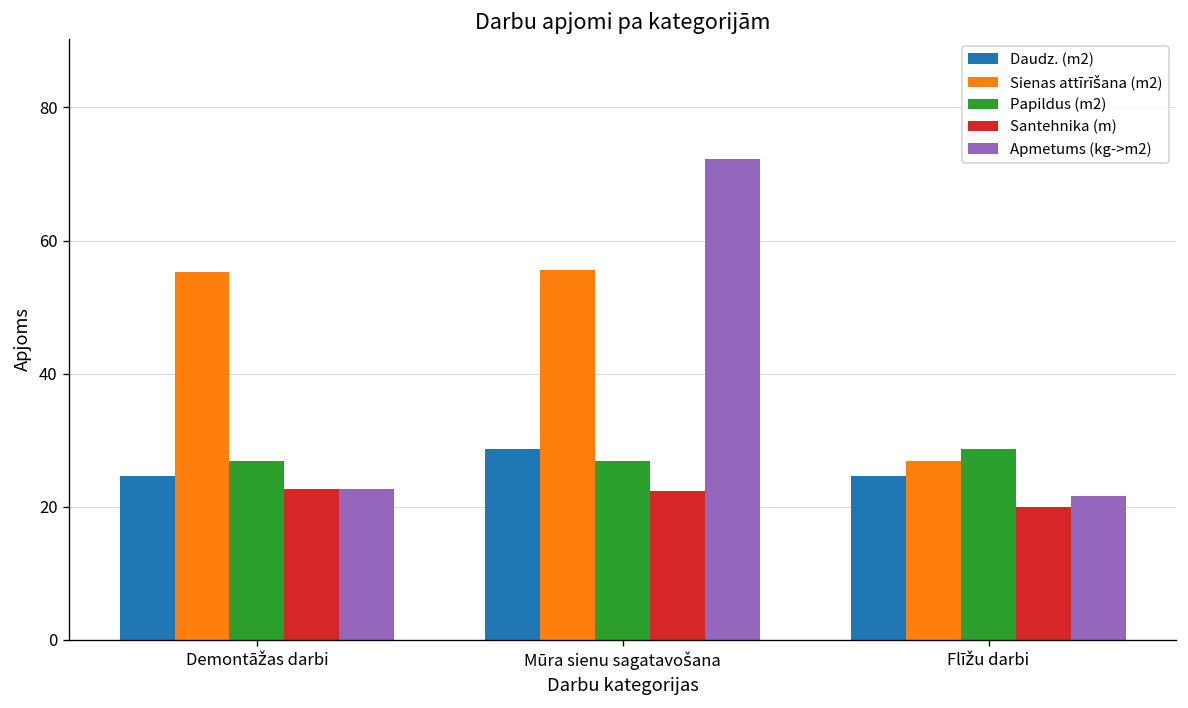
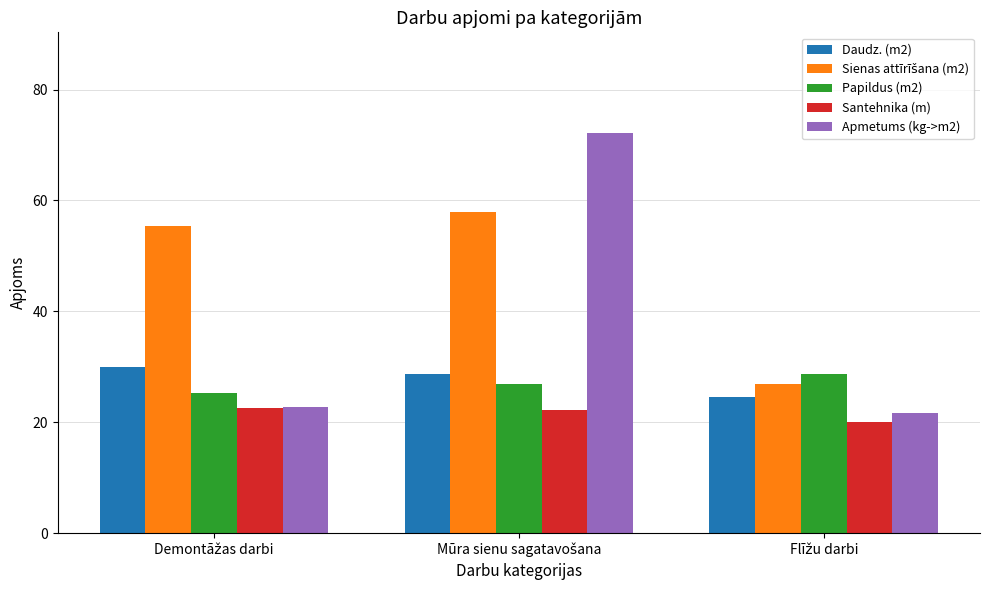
Daudz. (m2), Demontāžas darbi: 25 -> 30
Papildus (m2), Demontāžas darbi: 27 -> 25
Sienas attīrīšana (m2), Mūra sienu sagatavošana: 56 -> 58
